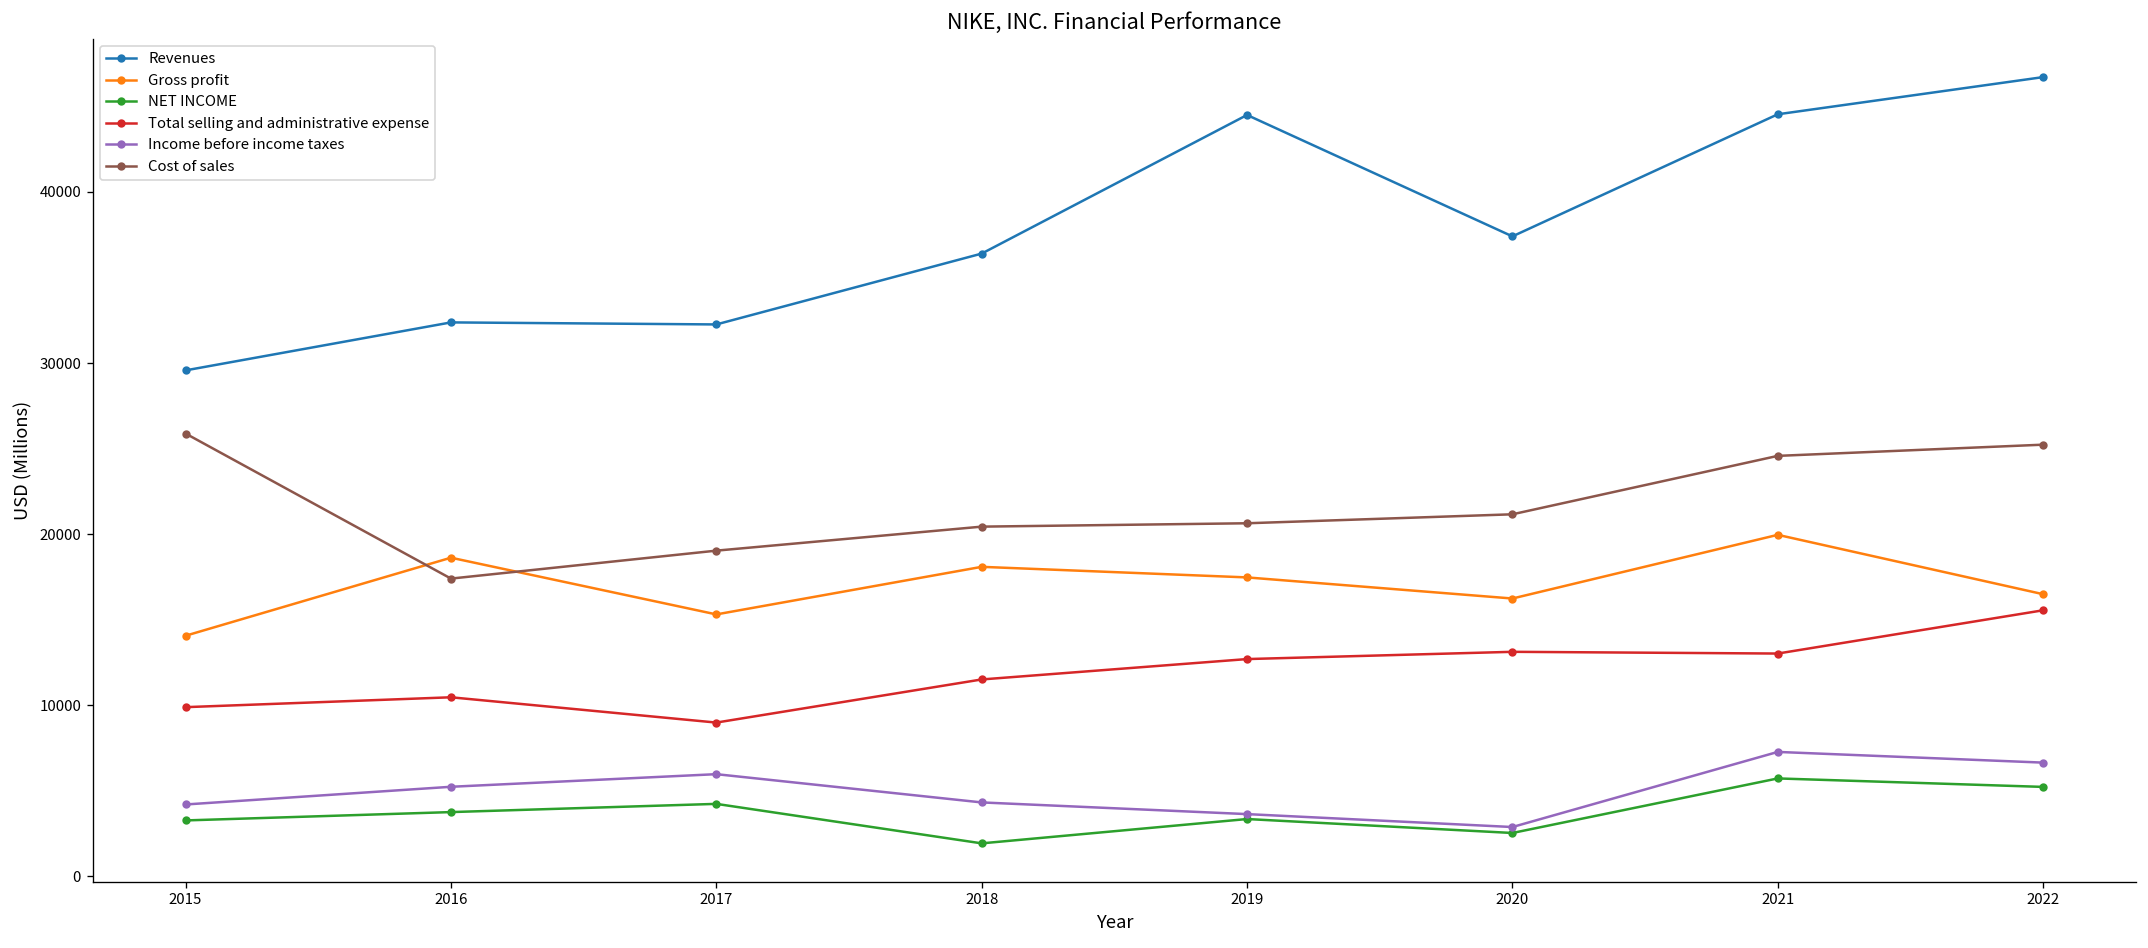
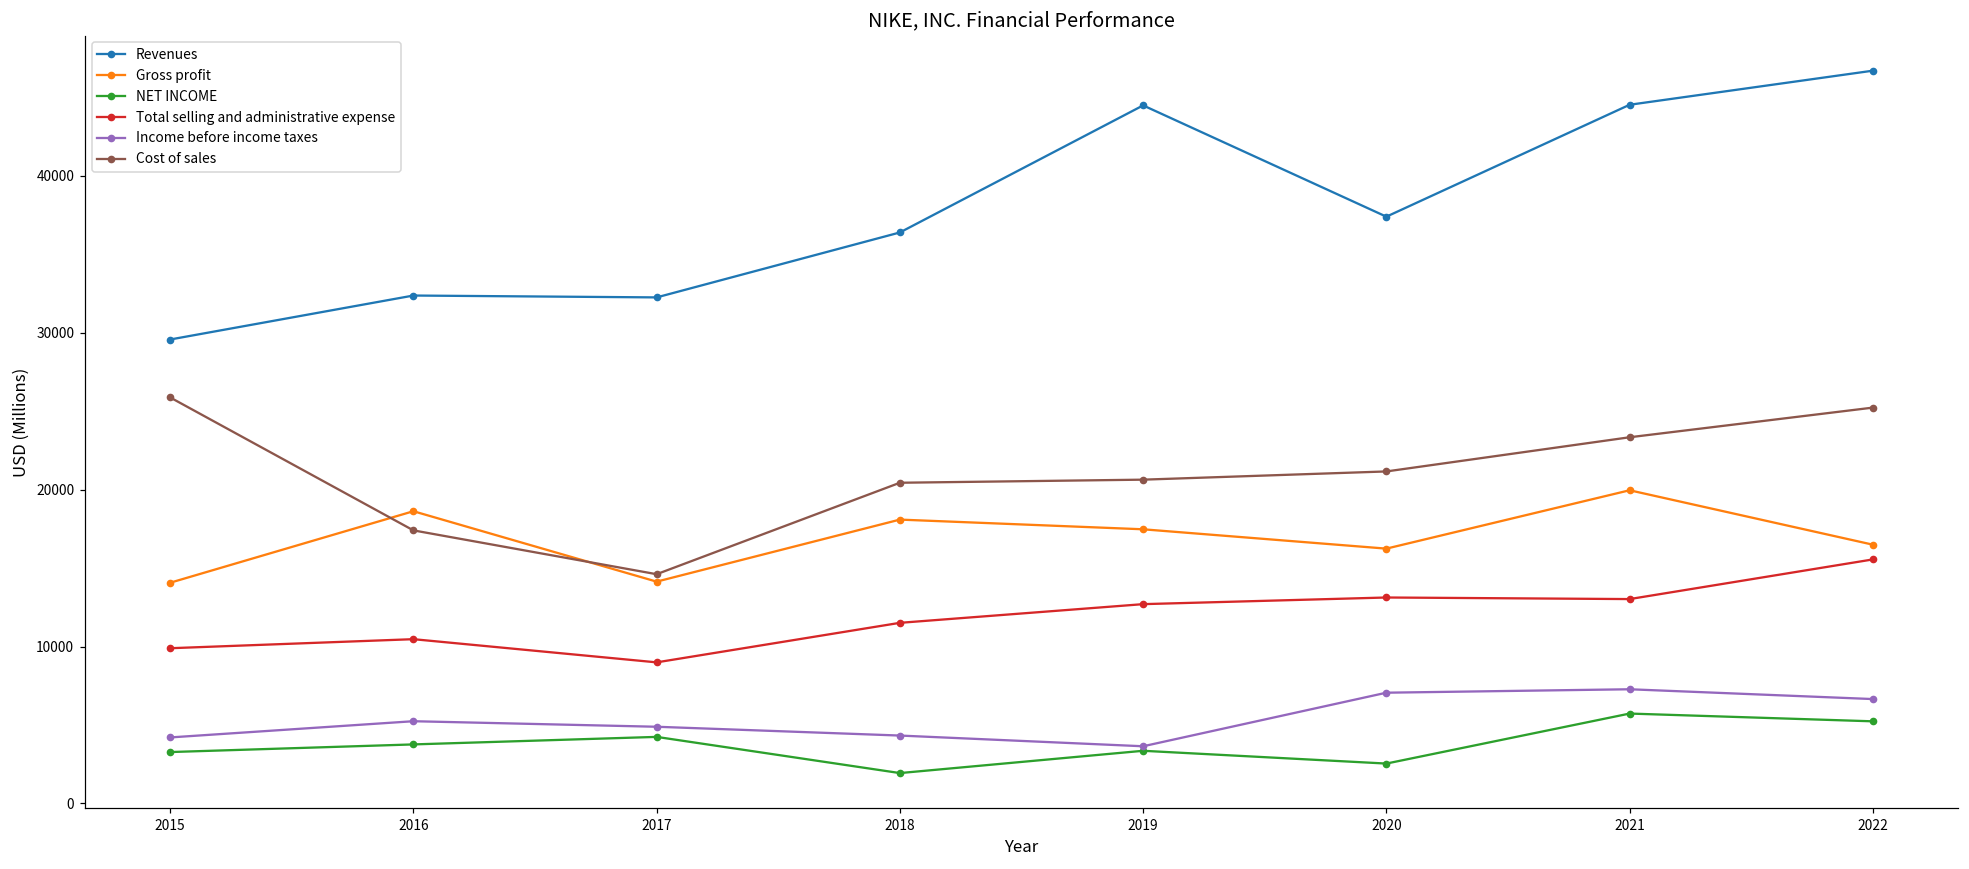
Gross profit, 2017: 15300 -> 14100
Income before income taxes, 2017: 6000 -> 4900
Cost of sales, 2017: 19000 -> 14600
Income before income taxes, 2020: 2900 -> 7100
Cost of sales, 2021: 24600 -> 23300
